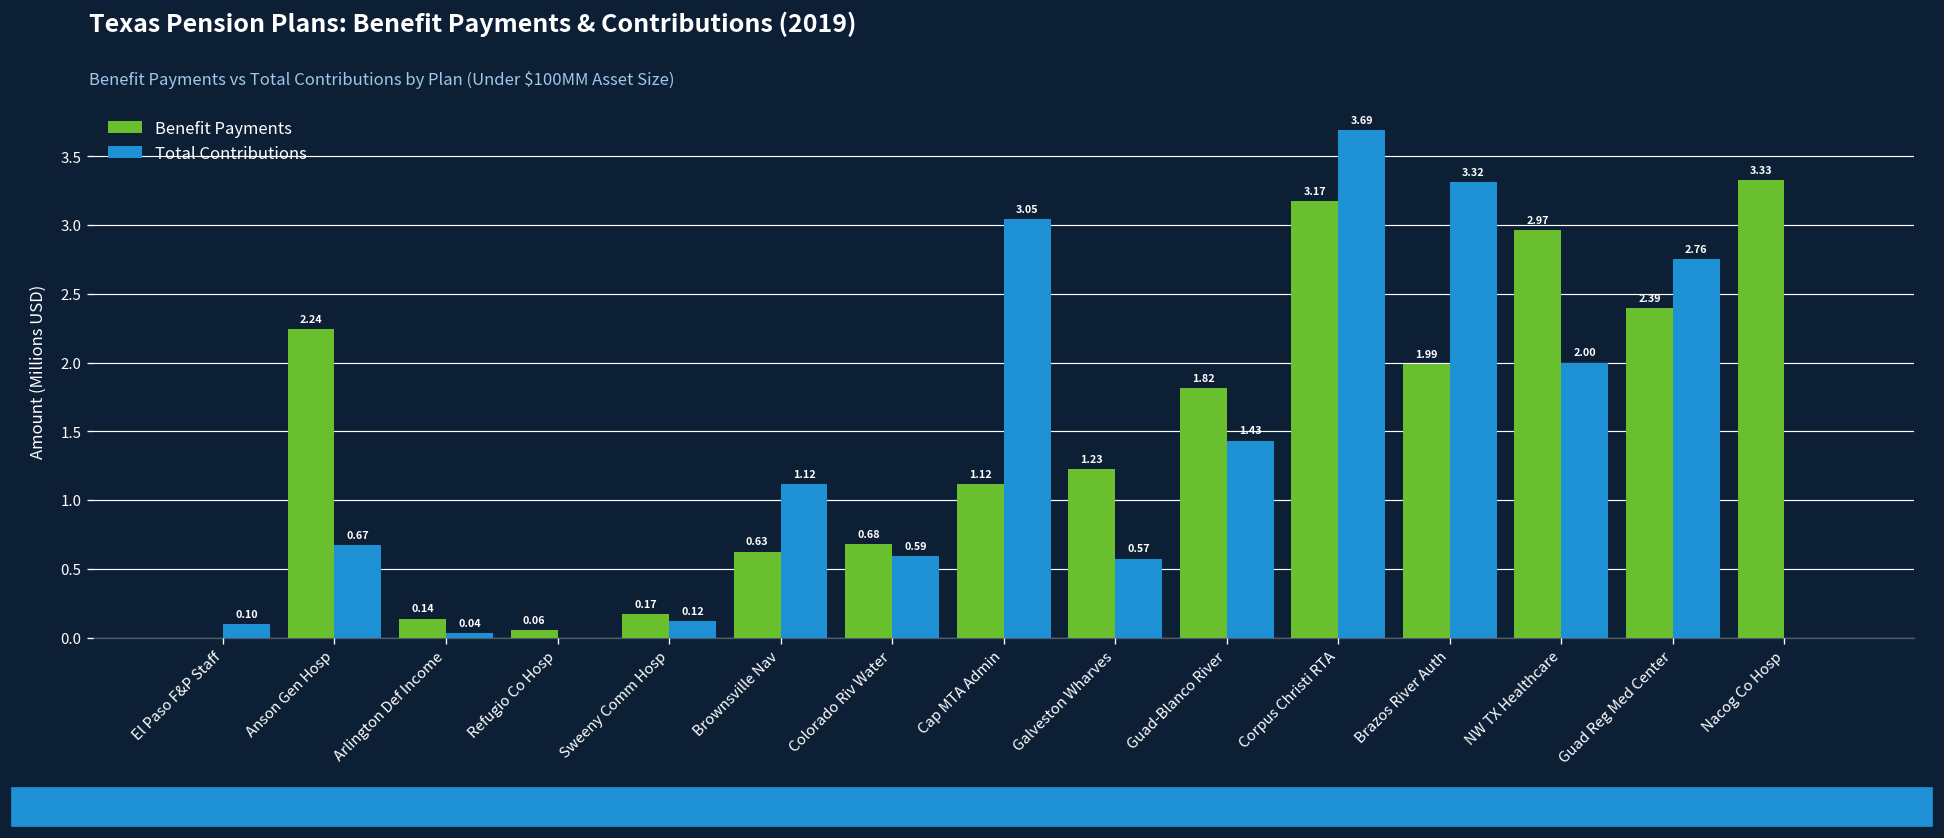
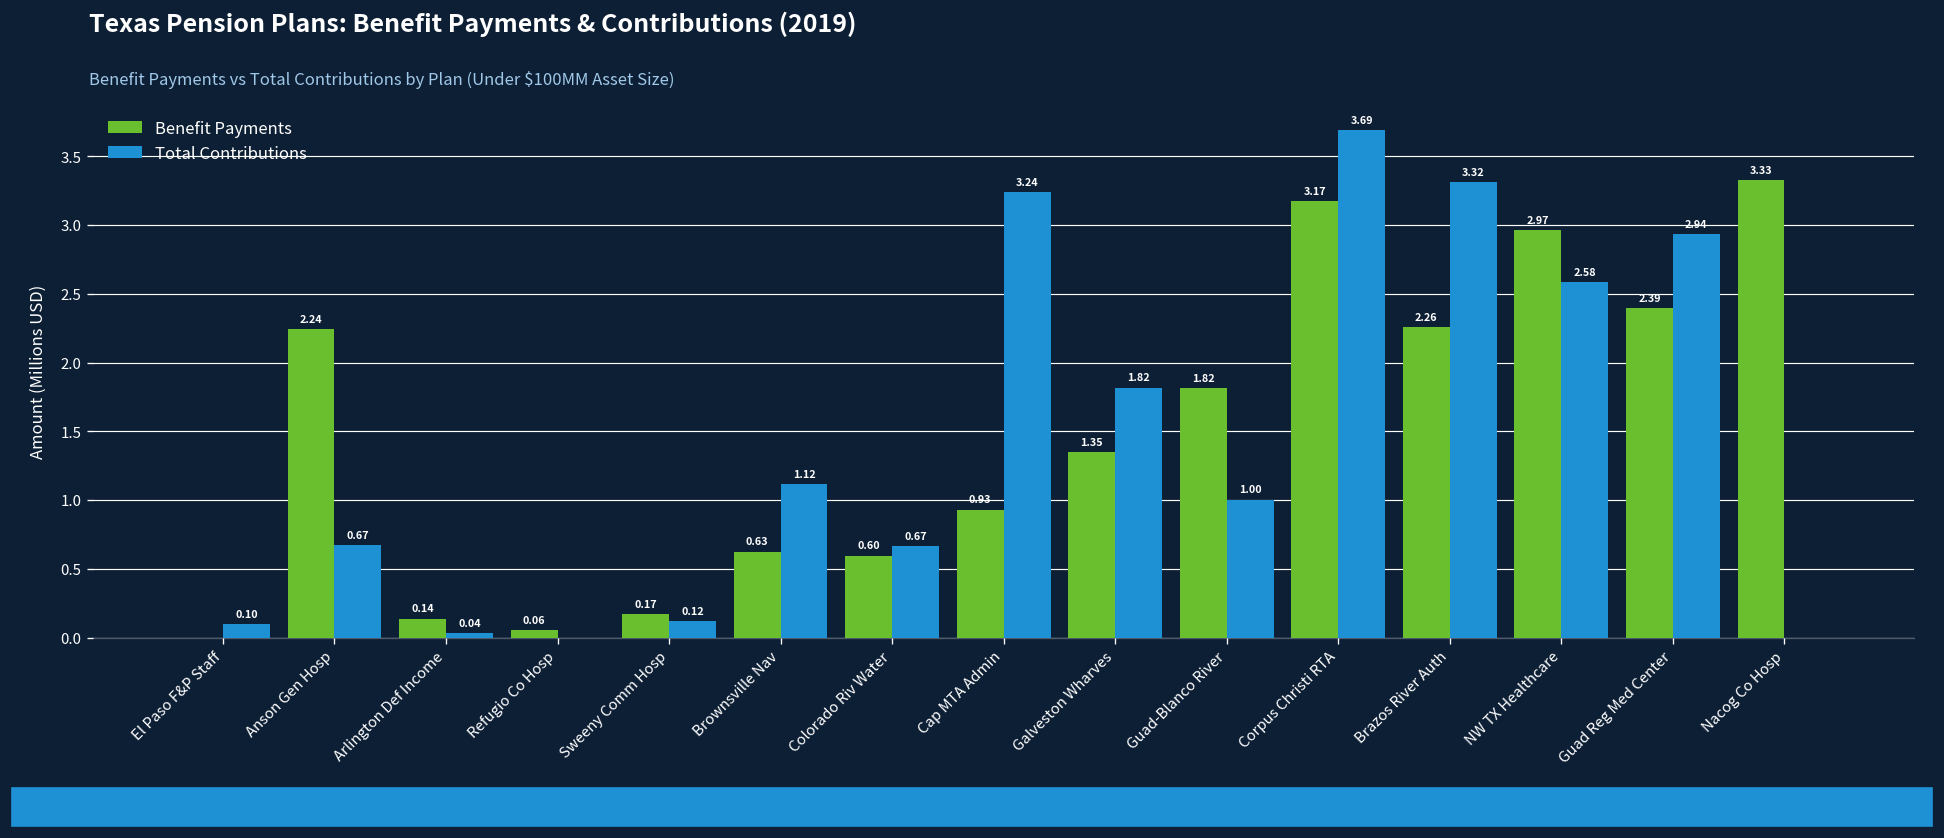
Benefit Payments, Colorado Riv Water: 0.68 -> 0.60
Total Contributions, Colorado Riv Water: 0.59 -> 0.67
Benefit Payments, Cap MTA Admin: 1.12 -> 0.93
Total Contributions, Cap MTA Admin: 3.05 -> 3.24
Benefit Payments, Galveston Wharves: 1.23 -> 1.35
Total Contributions, Galveston Wharves: 0.57 -> 1.82
Total Contributions, Guad-Blanco River: 1.43 -> 1.00
Benefit Payments, Brazos River Auth: 1.99 -> 2.26
Total Contributions, NW TX Healthcare: 2.00 -> 2.58
Total Contributions, Guad Reg Med Center: 2.76 -> 2.94
